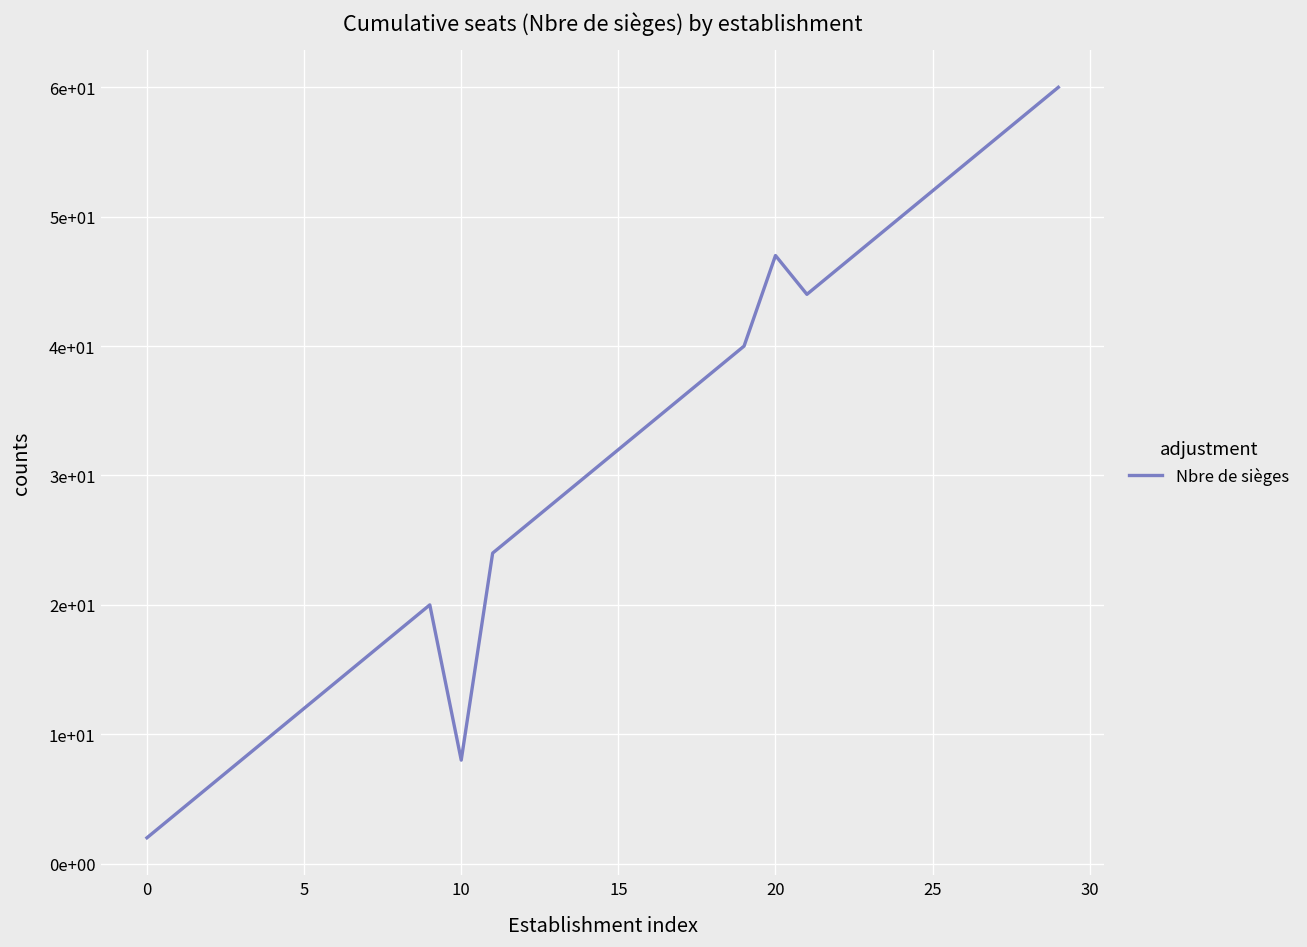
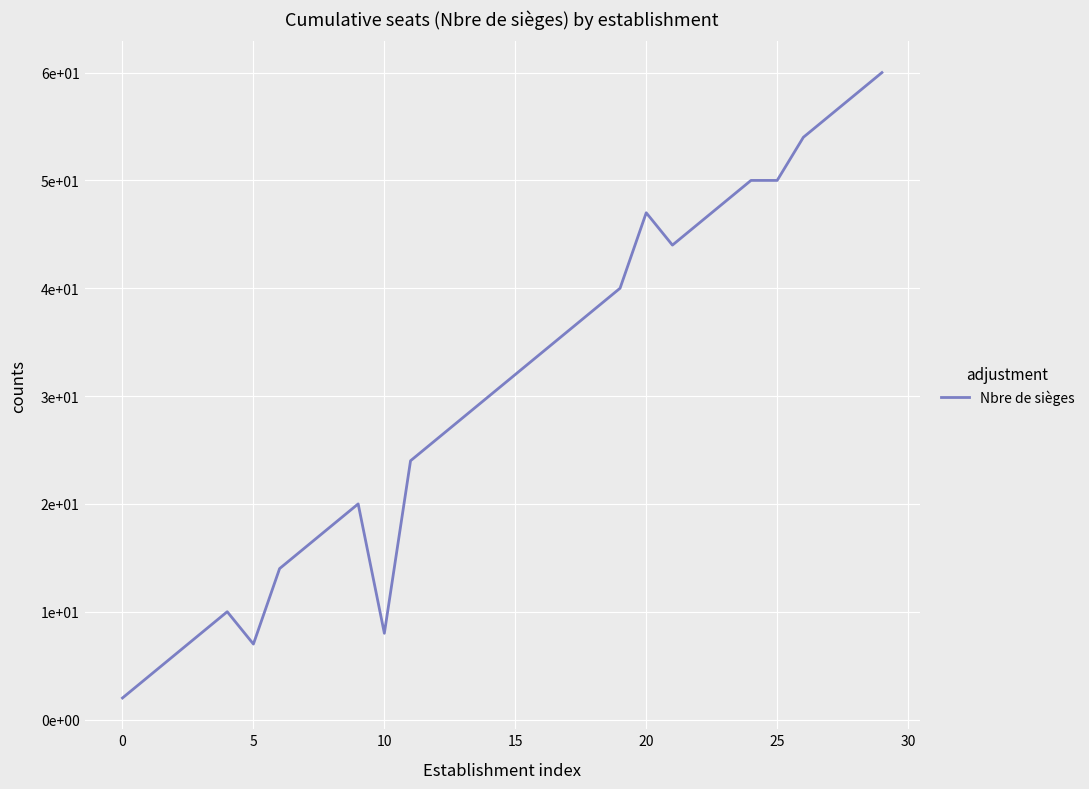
5: 12 -> 7
25: 52 -> 50
